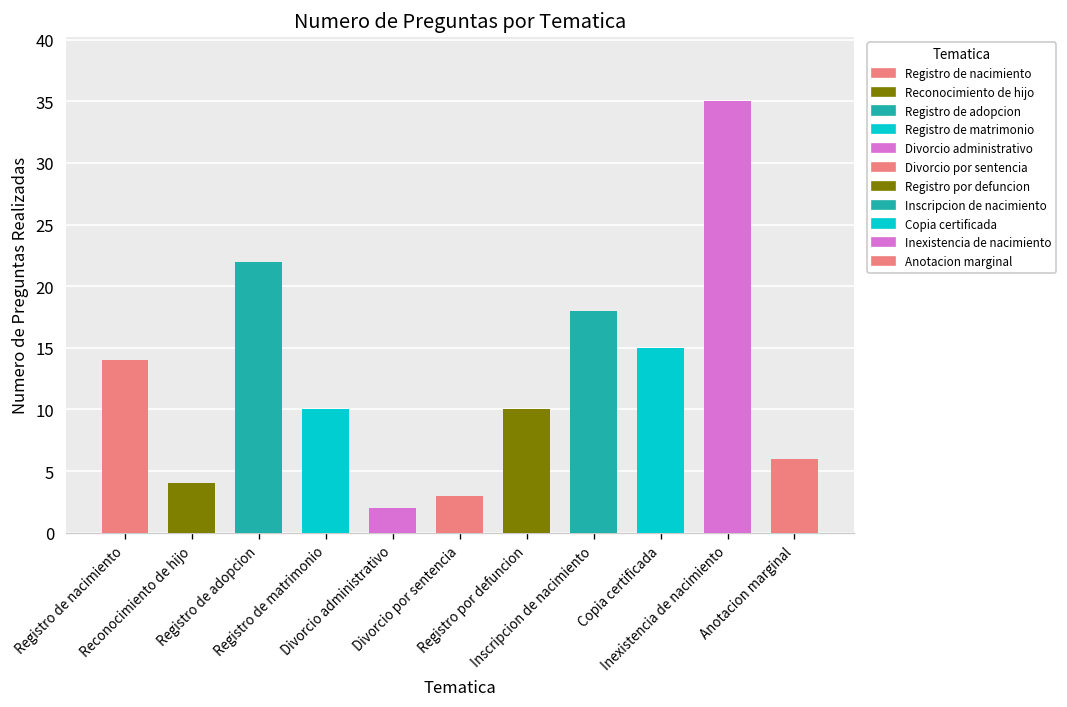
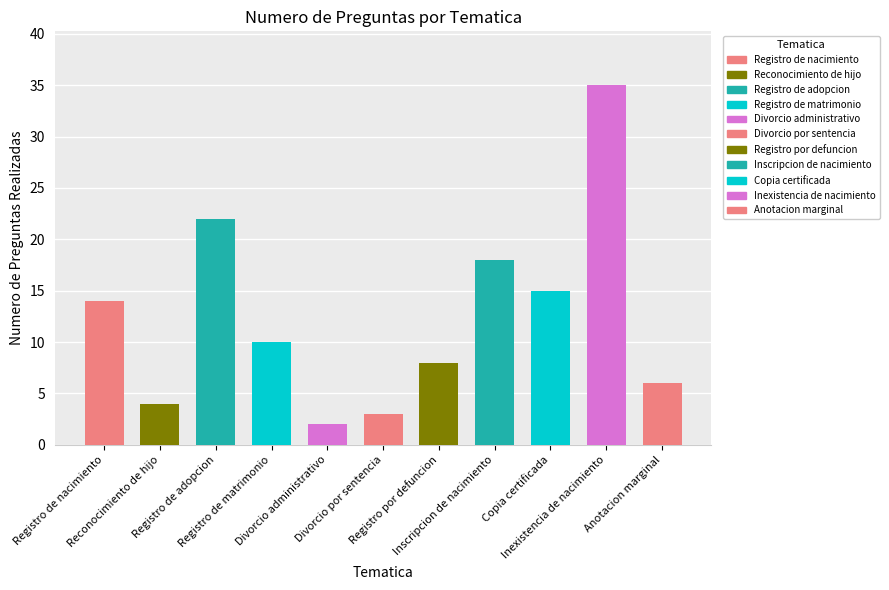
Registro por defuncion: 10 -> 8
